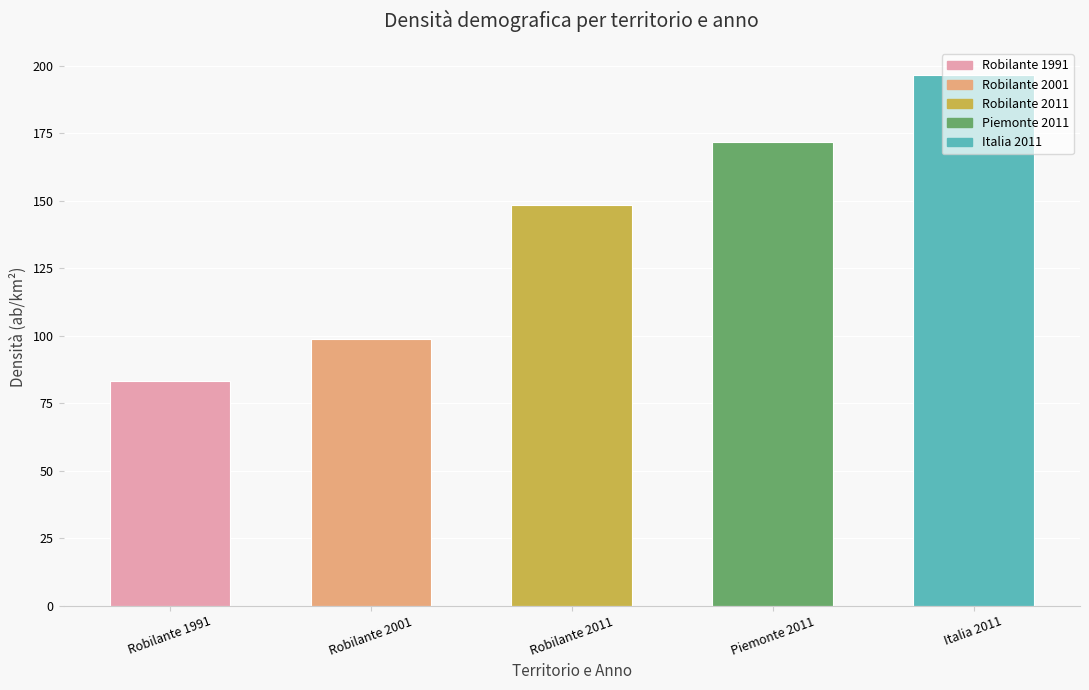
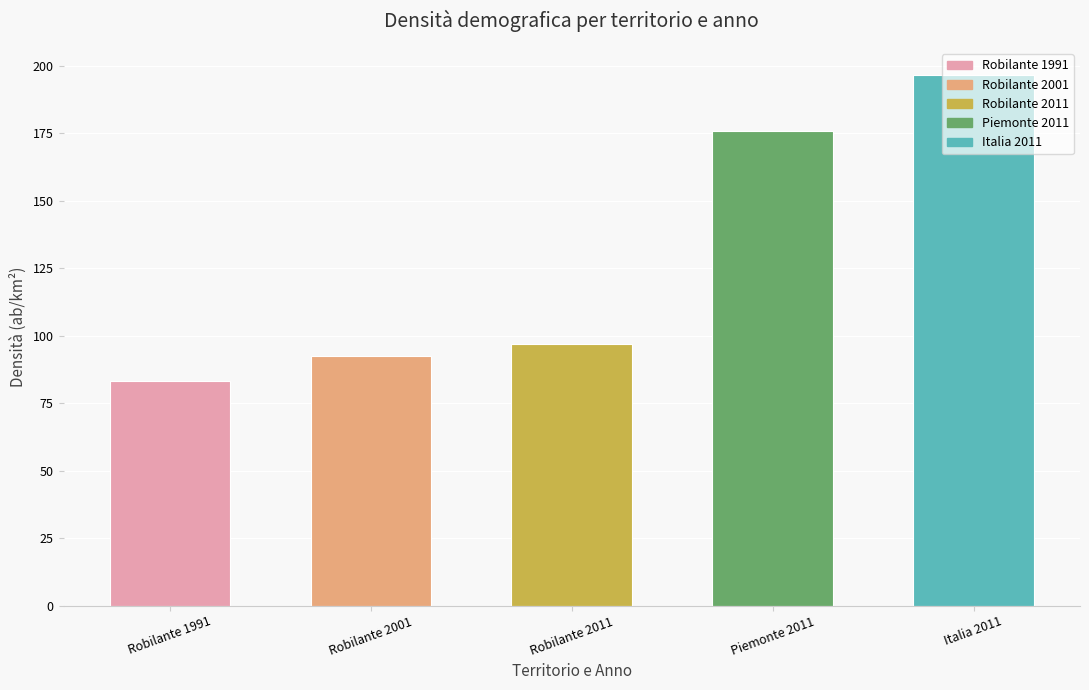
Robilante 2001: 99 -> 93
Robilante 2011: 149 -> 97
Piemonte 2011: 172 -> 176
